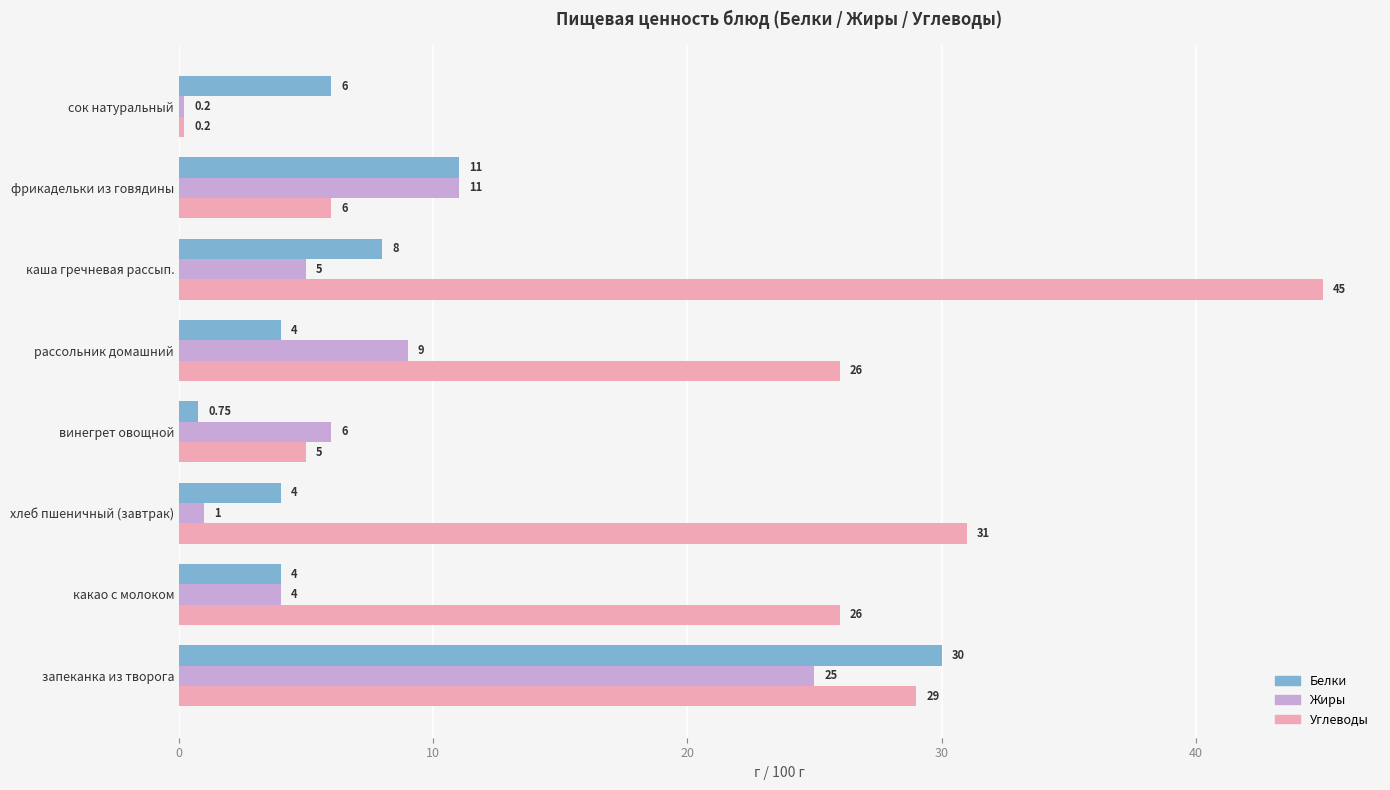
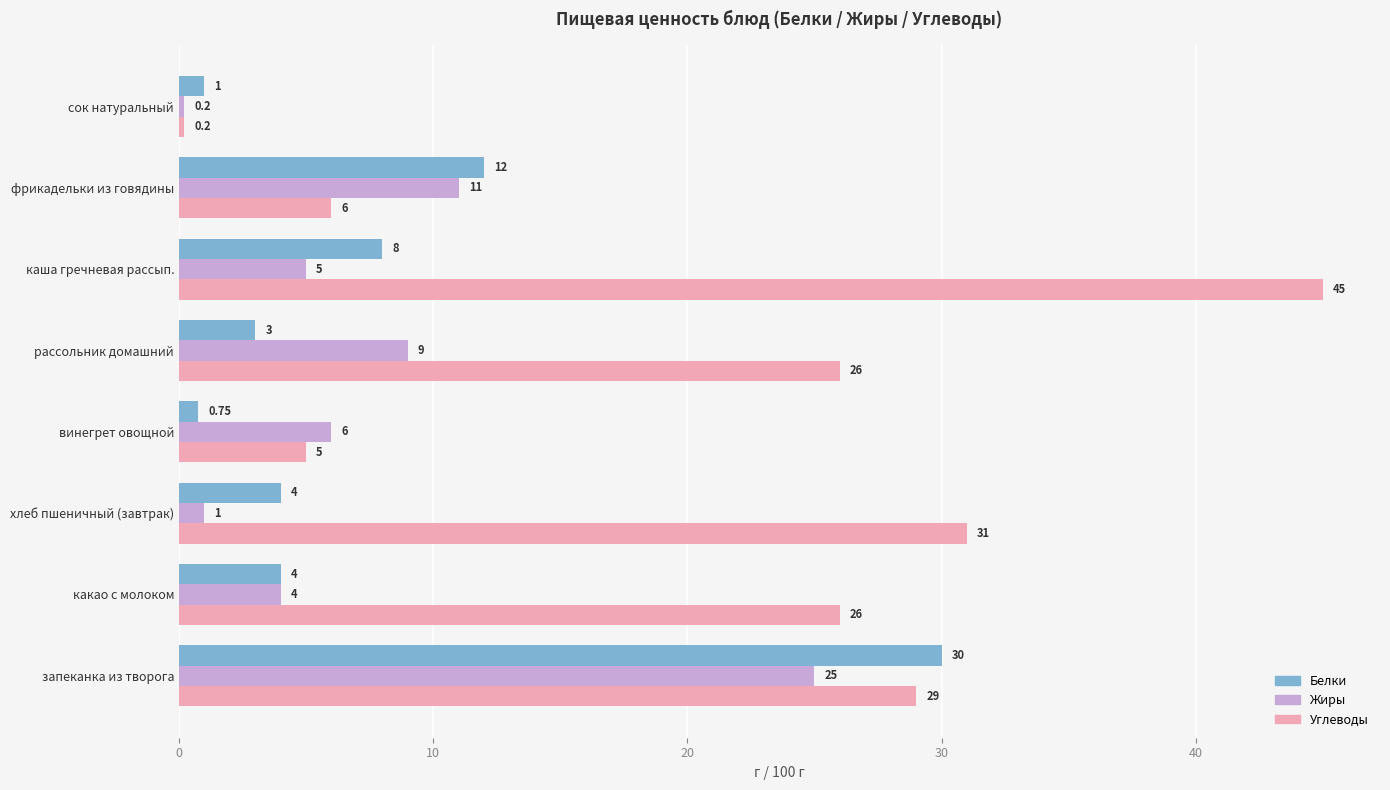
Белки, сок натуральный: 6 -> 1
Белки, фрикадельки из говядины: 11 -> 12
Белки, рассольник домашний: 4 -> 3
